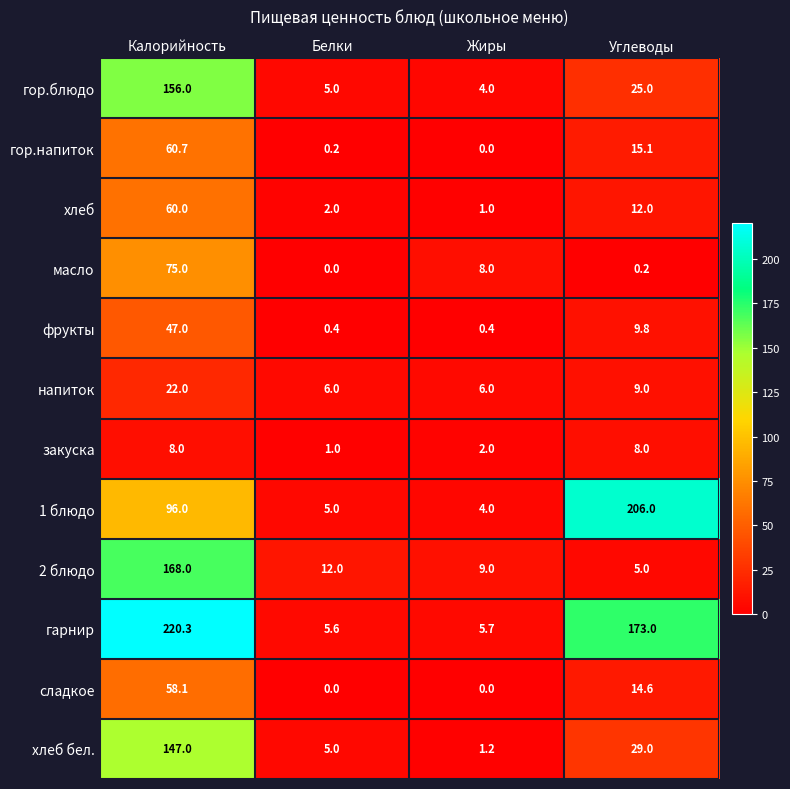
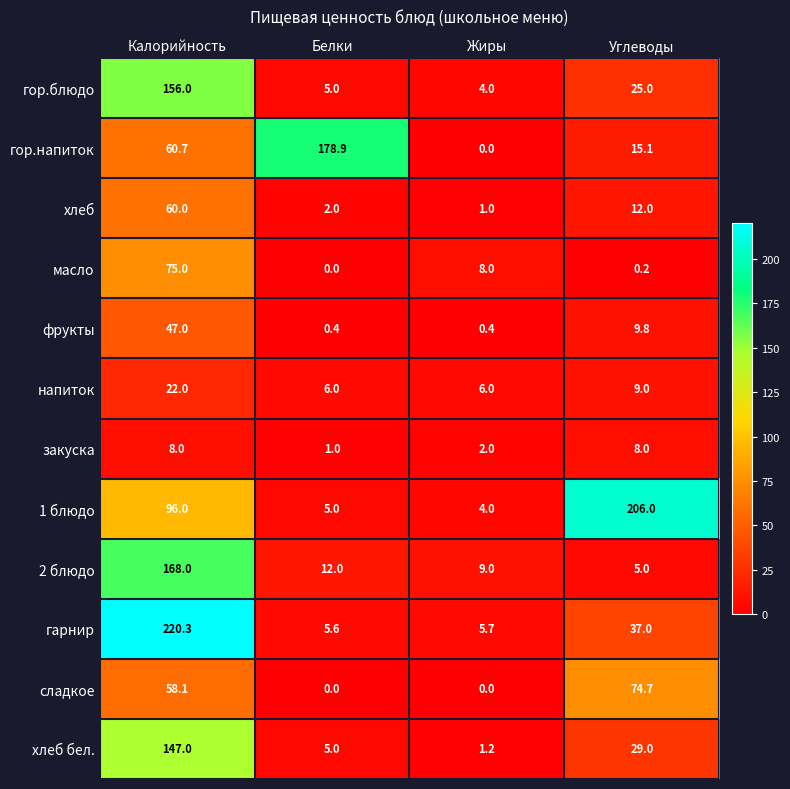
гор.напиток, Белки: 0.2 -> 178.9
гарнир, Углеводы: 173.0 -> 37.0
сладкое, Углеводы: 14.6 -> 74.7
